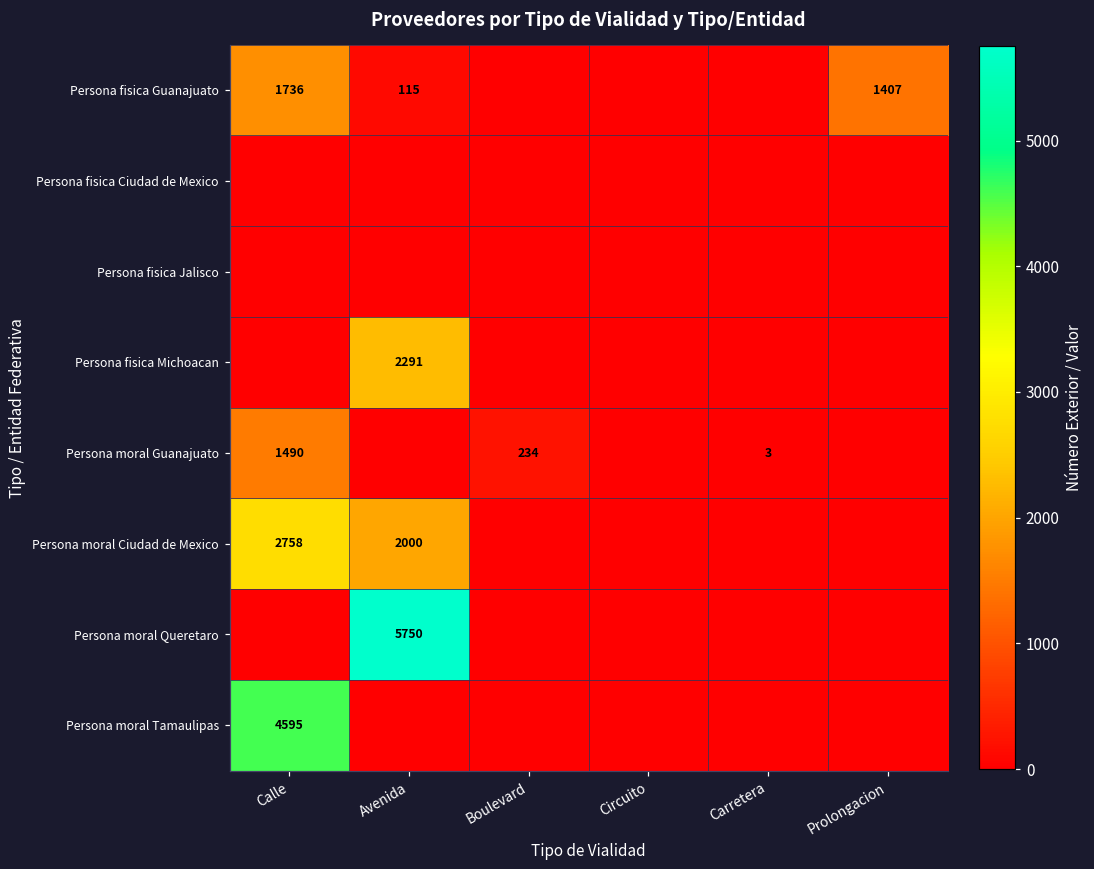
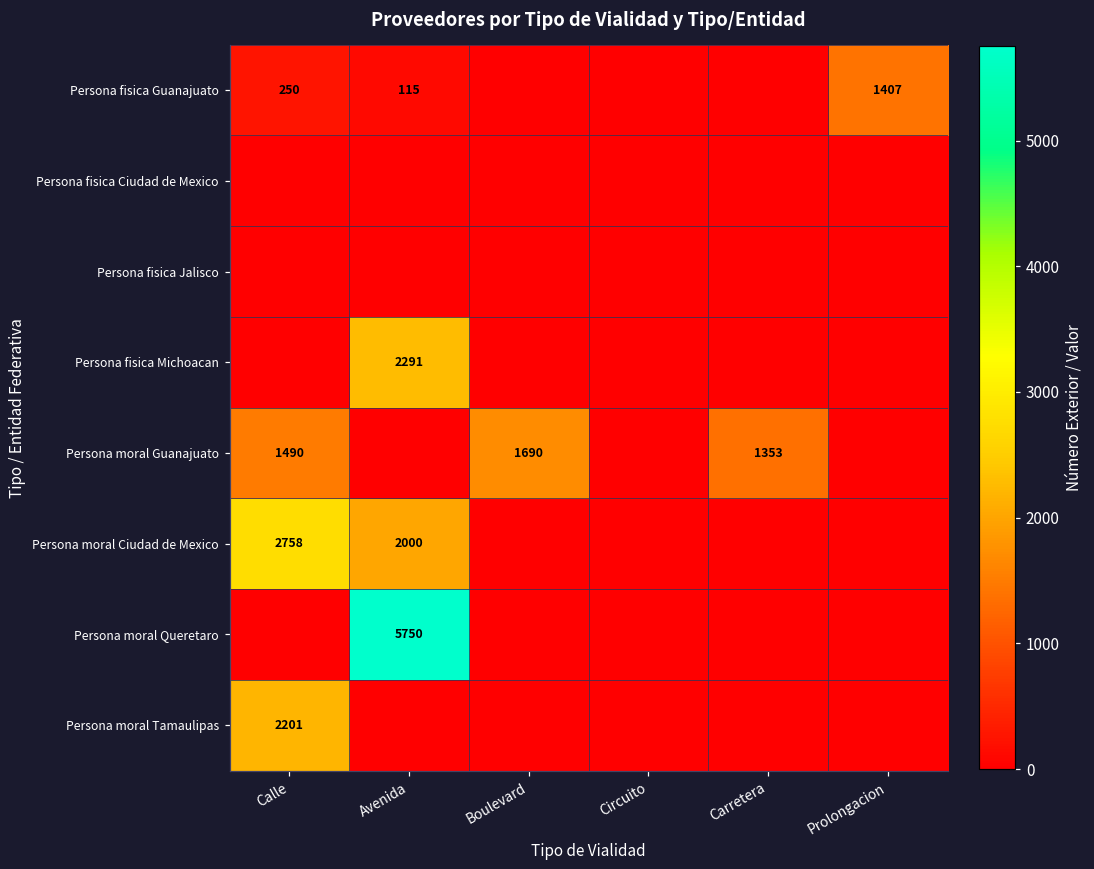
Persona fisica Guanajuato, Calle: 1736 -> 250
Persona moral Guanajuato, Boulevard: 234 -> 1690
Persona moral Guanajuato, Carretera: 3 -> 1353
Persona moral Tamaulipas, Calle: 4595 -> 2201
